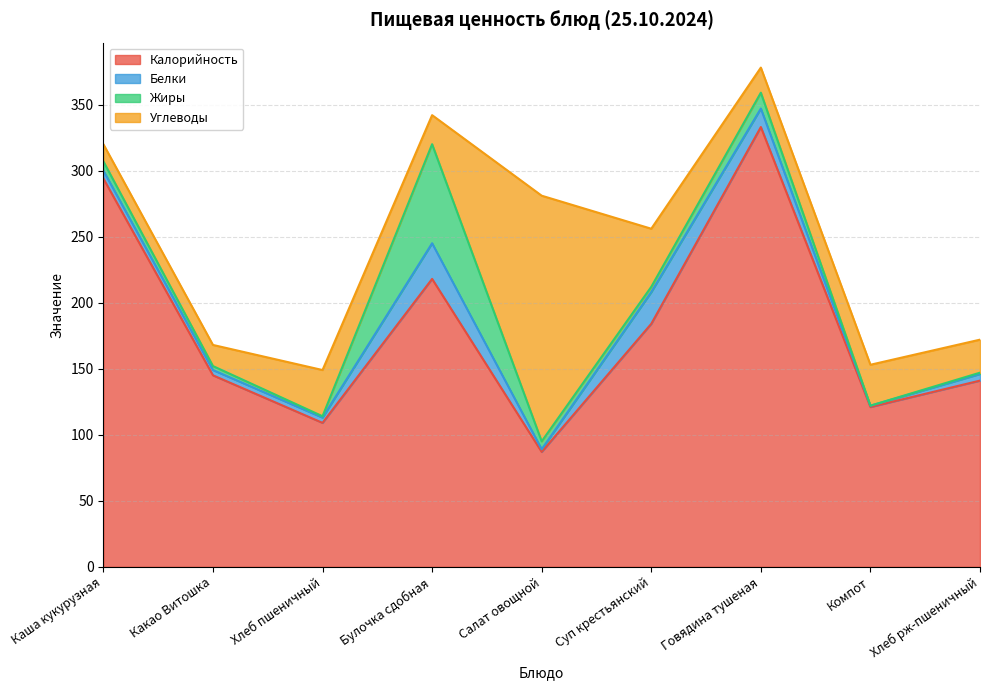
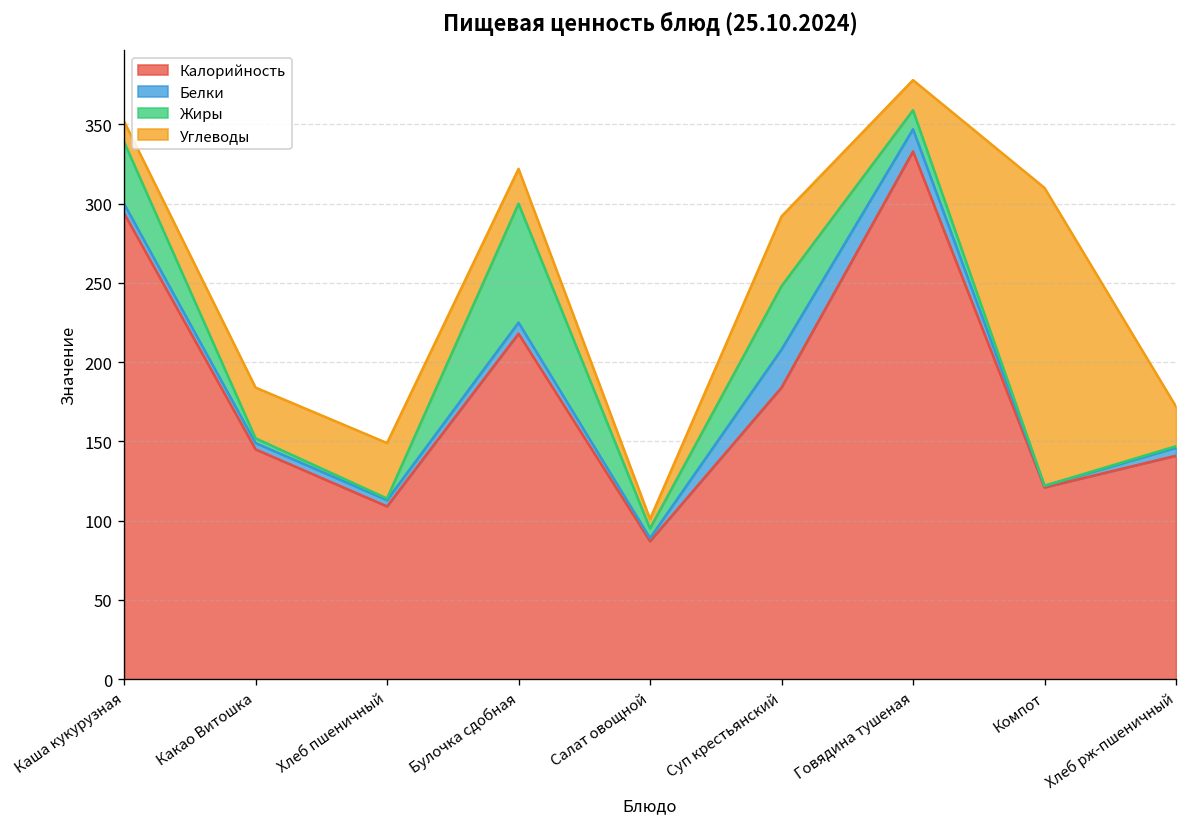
Жиры, Каша кукурузная: 7 -> 39
Углеводы, Какао Витошка: 16 -> 32
Белки, Булочка сдобная: 27 -> 7
Углеводы, Салат овощной: 186 -> 6
Жиры, Суп крестьянский: 4 -> 40
Углеводы, Компот: 31 -> 188
